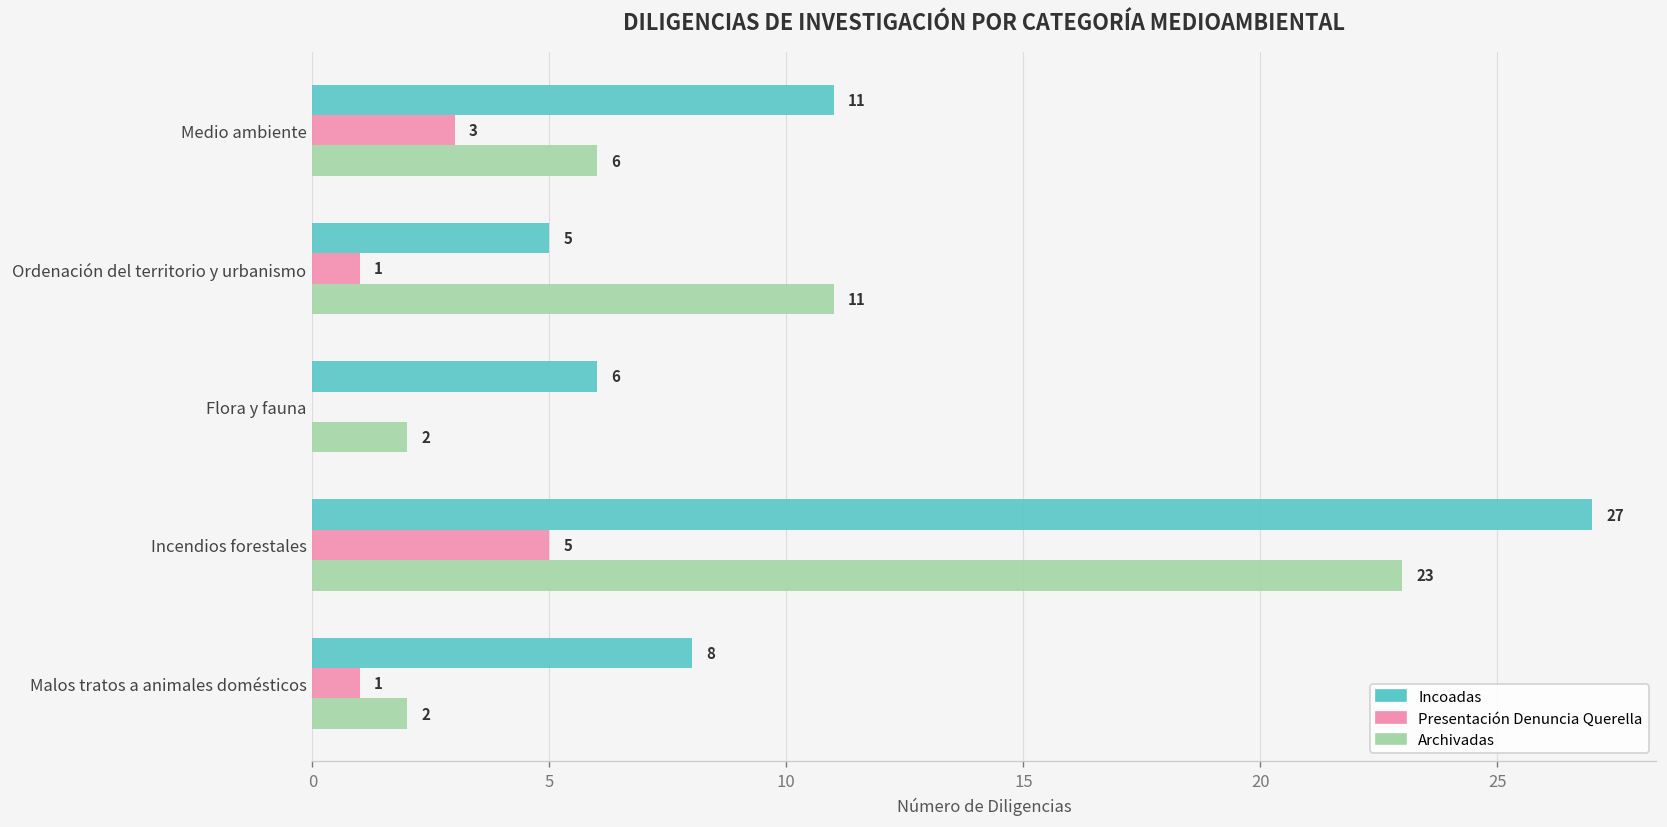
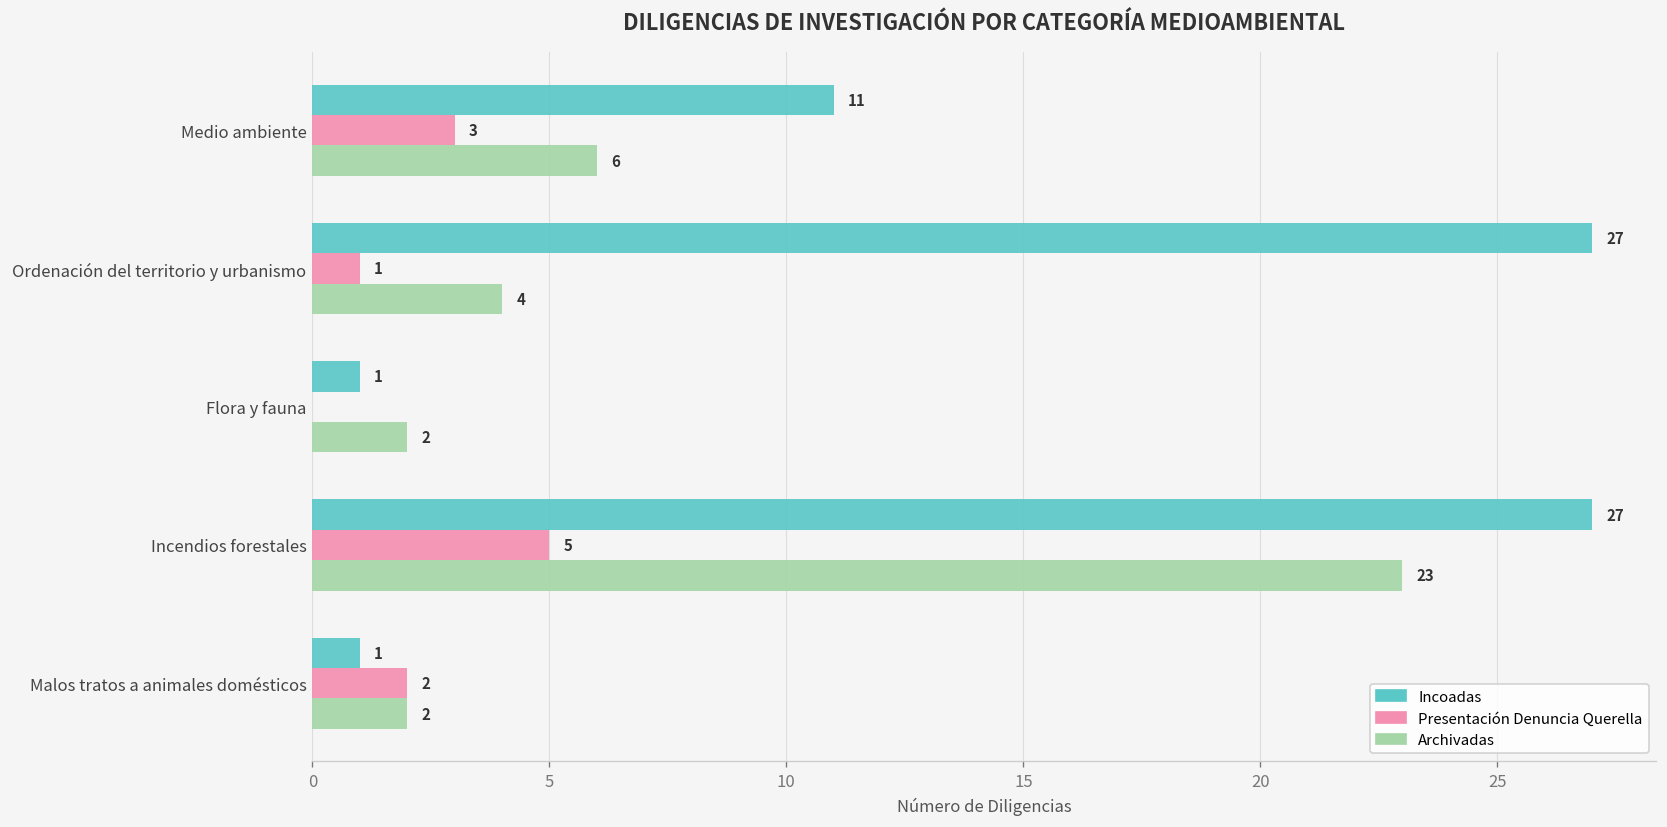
Incoadas, Ordenación del territorio y urbanismo: 5 -> 27
Archivadas, Ordenación del territorio y urbanismo: 11 -> 4
Incoadas, Flora y fauna: 6 -> 1
Incoadas, Malos tratos a animales domésticos: 8 -> 1
Presentación Denuncia Querella, Malos tratos a animales domésticos: 1 -> 2
